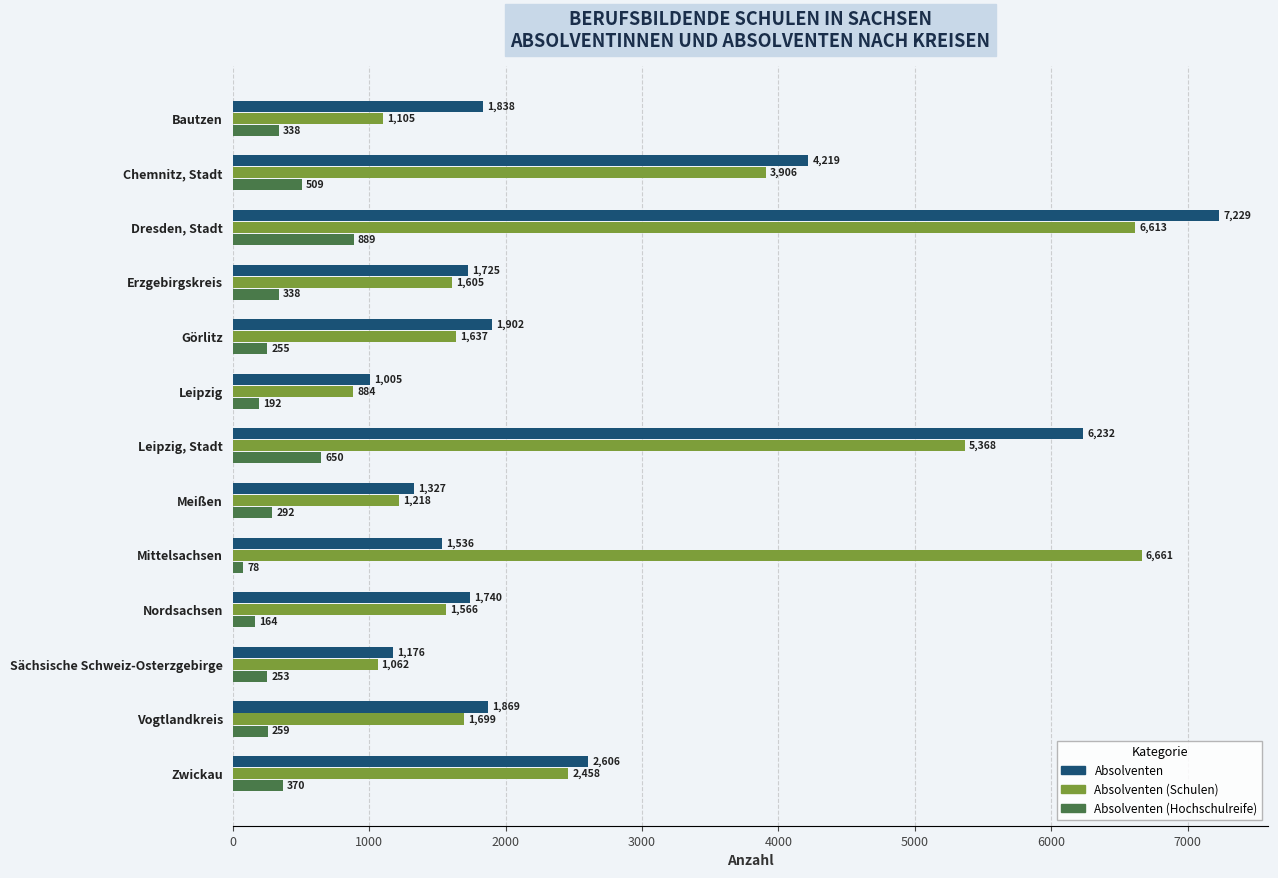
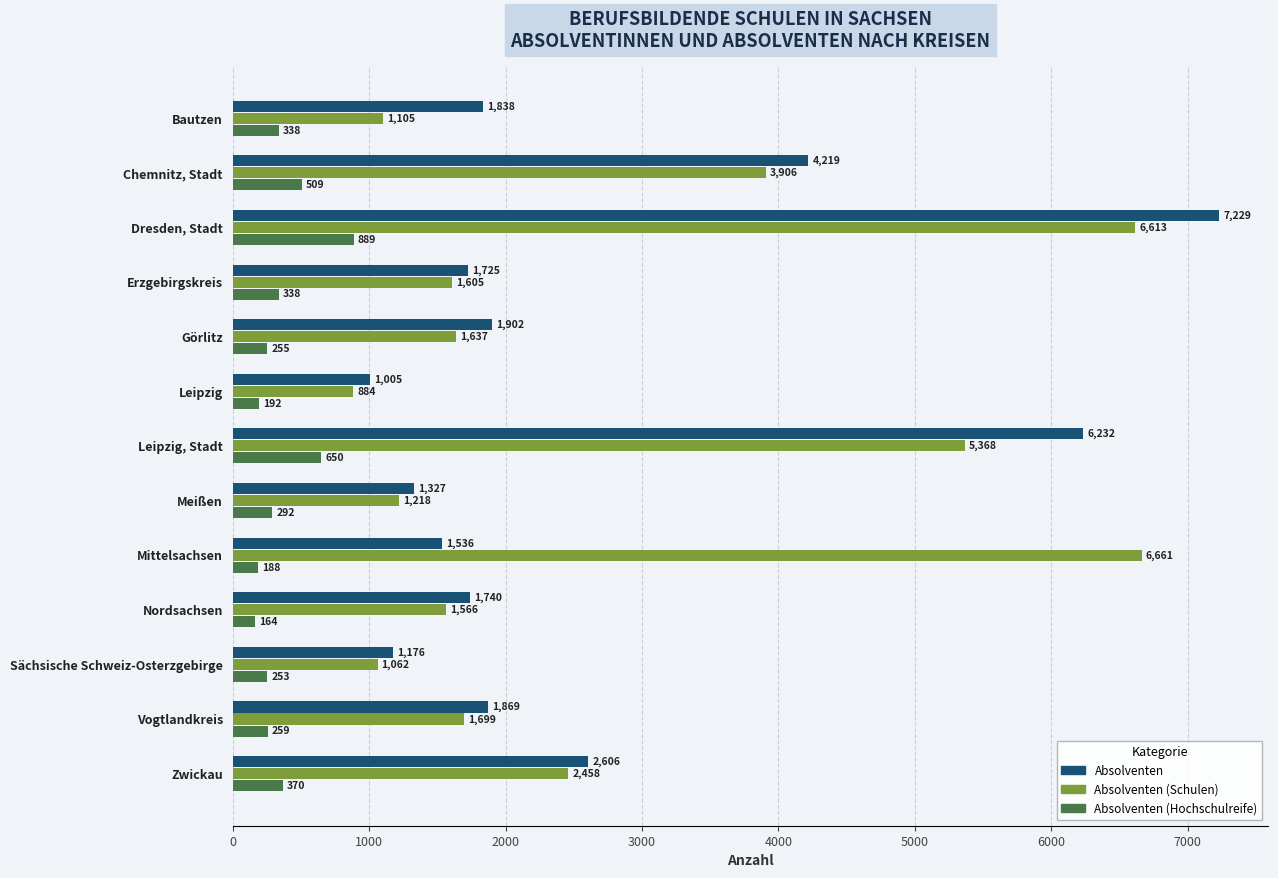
Absolventen (Hochschulreife), Mittelsachsen: 78 -> 188
